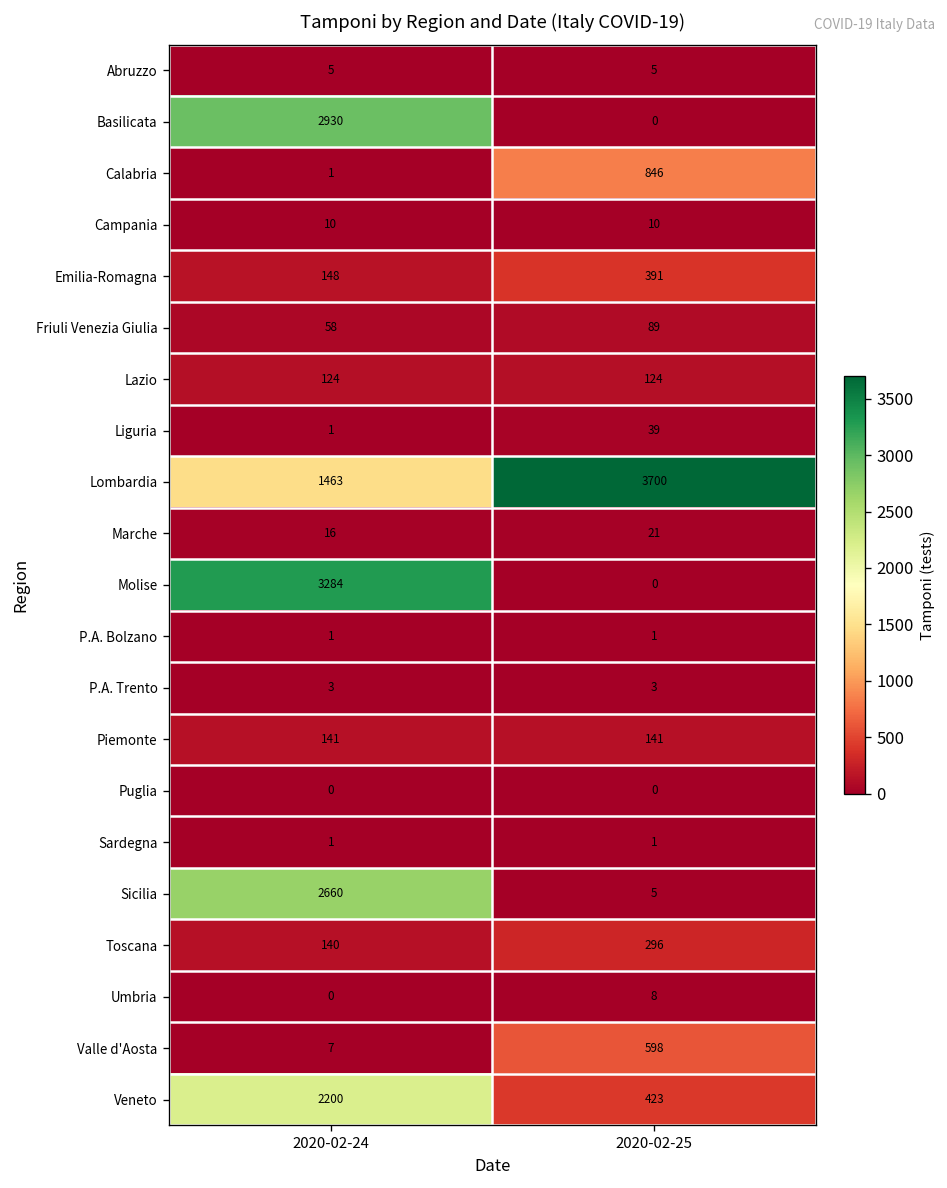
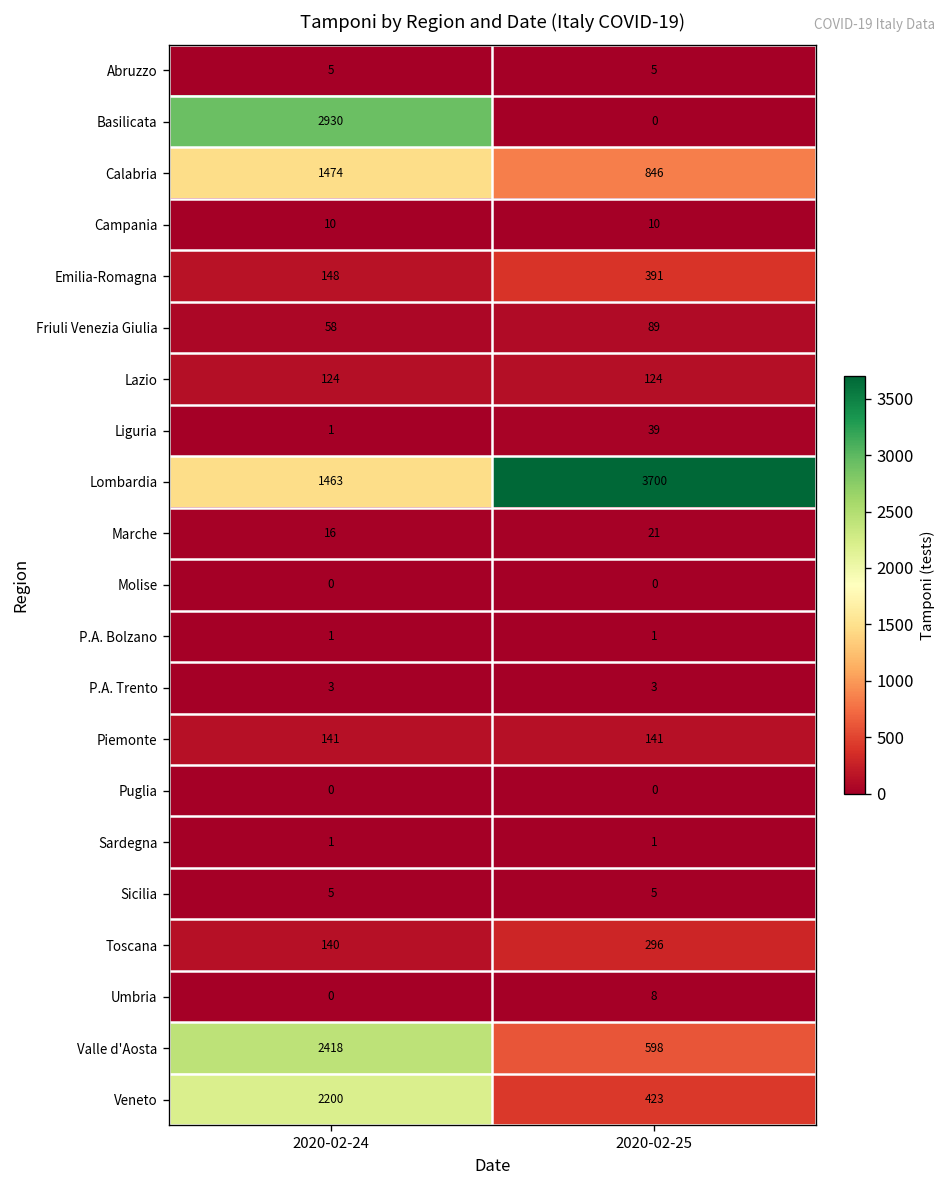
Calabria, 2020-02-24: 1 -> 1474
Molise, 2020-02-24: 3284 -> 0
Sicilia, 2020-02-24: 2660 -> 5
Valle d'Aosta, 2020-02-24: 7 -> 2418
